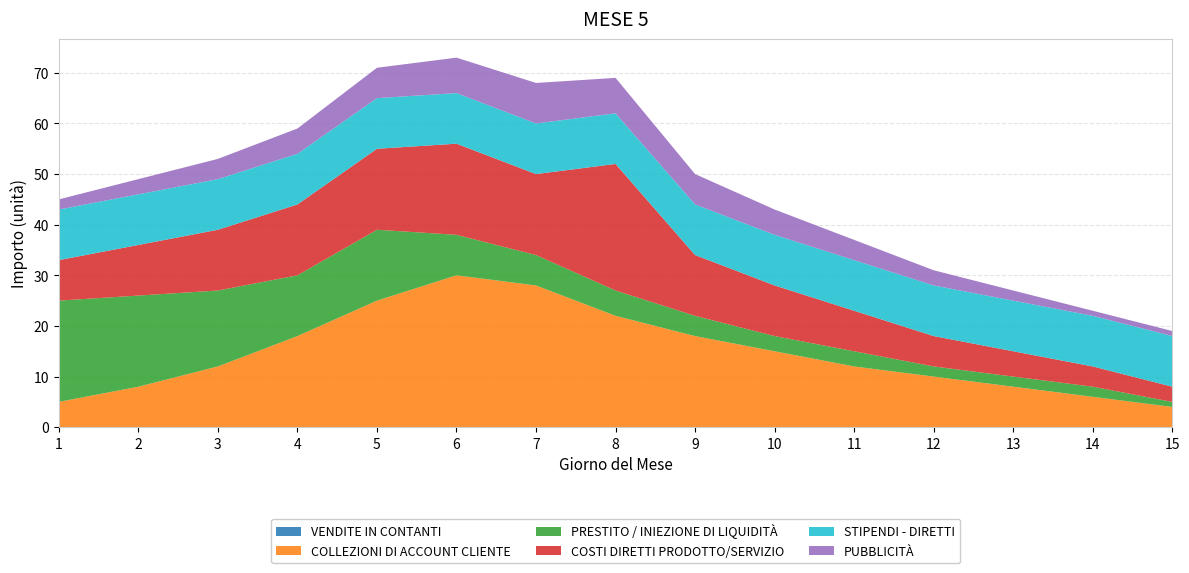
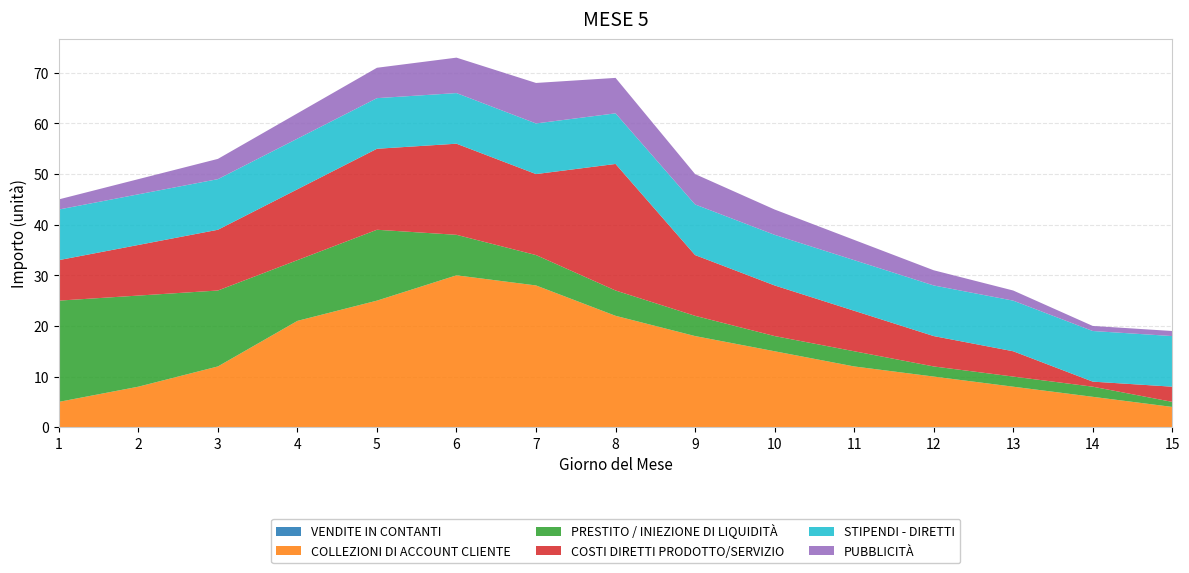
COLLEZIONI DI ACCOUNT CLIENTE, 4: 18 -> 21
COSTI DIRETTI PRODOTTO/SERVIZIO, 14: 4 -> 1
